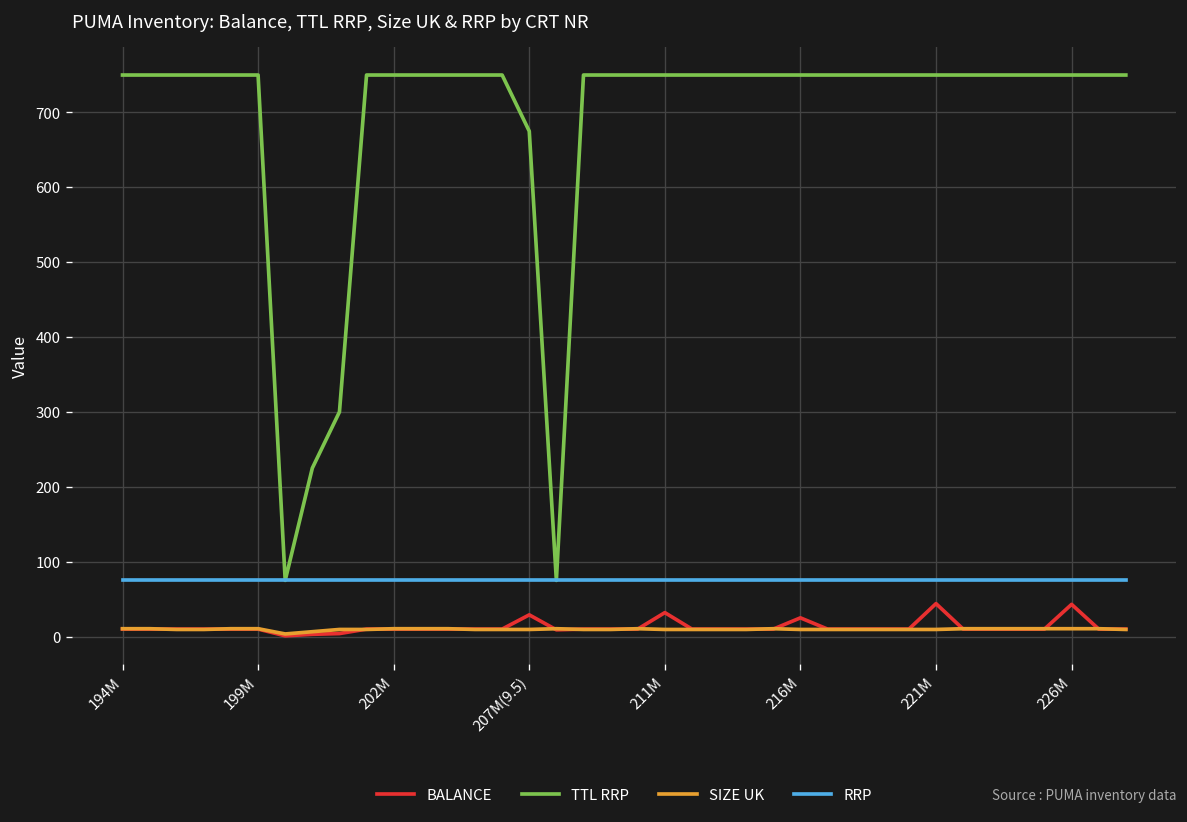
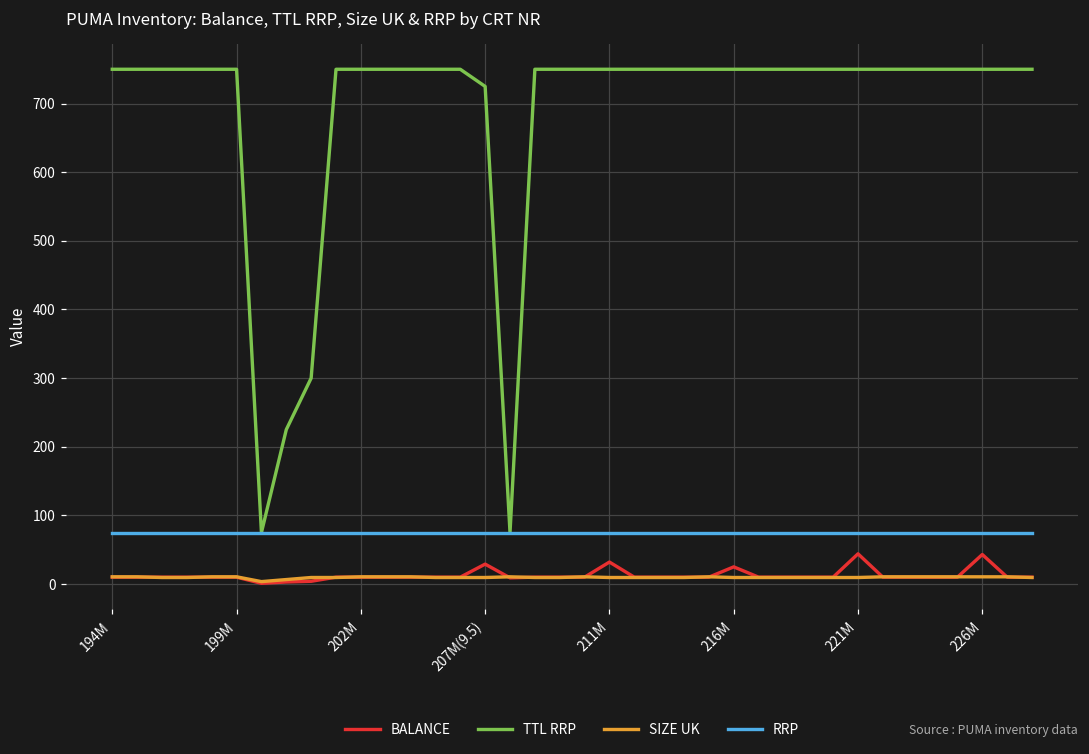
TTL RRP, 207M(9.5): 680 -> 730
